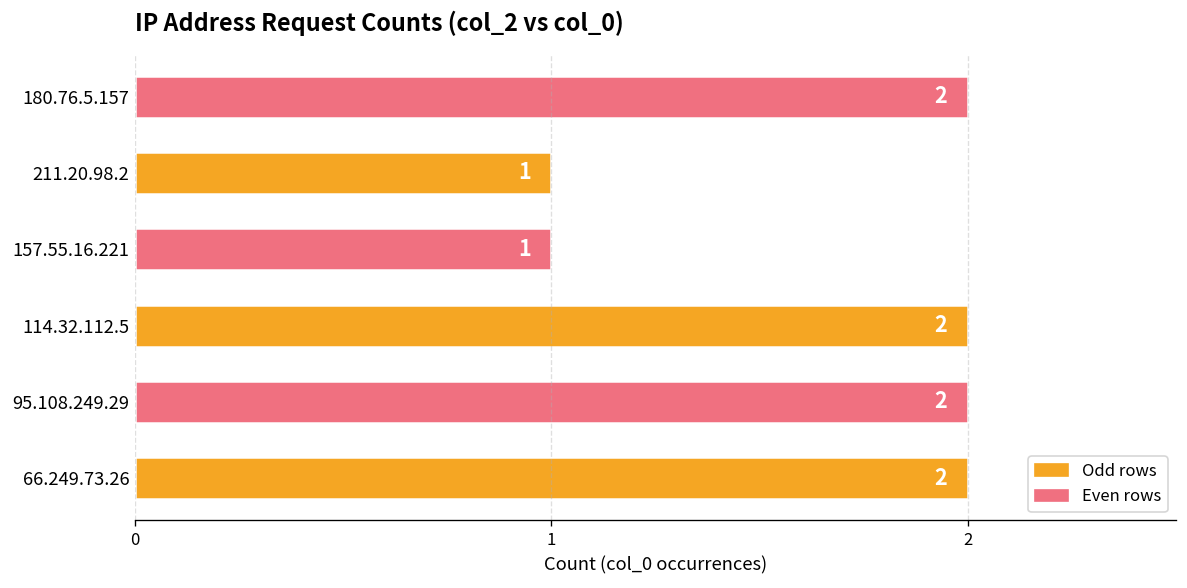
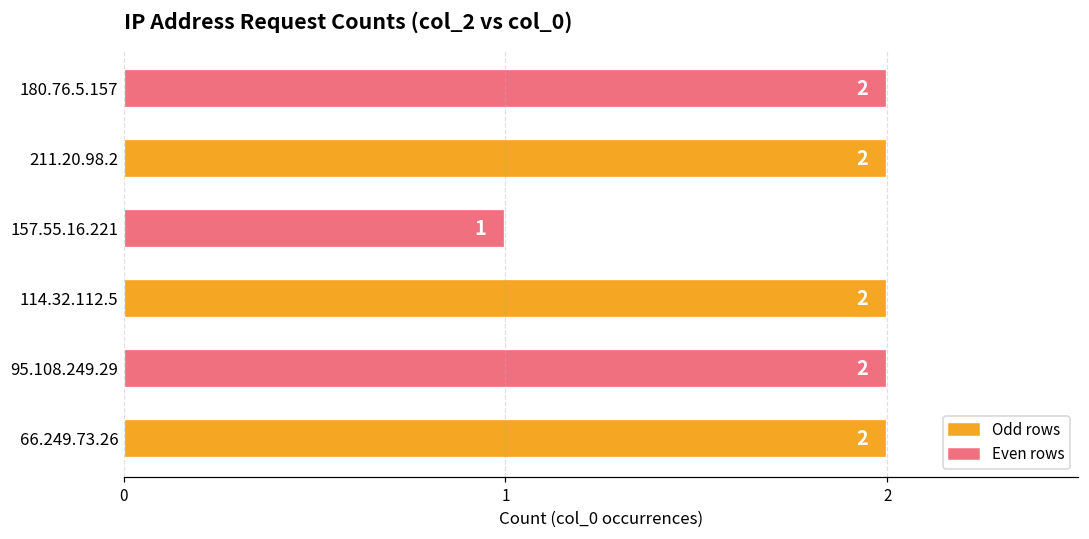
211.20.98.2: 1 -> 2
